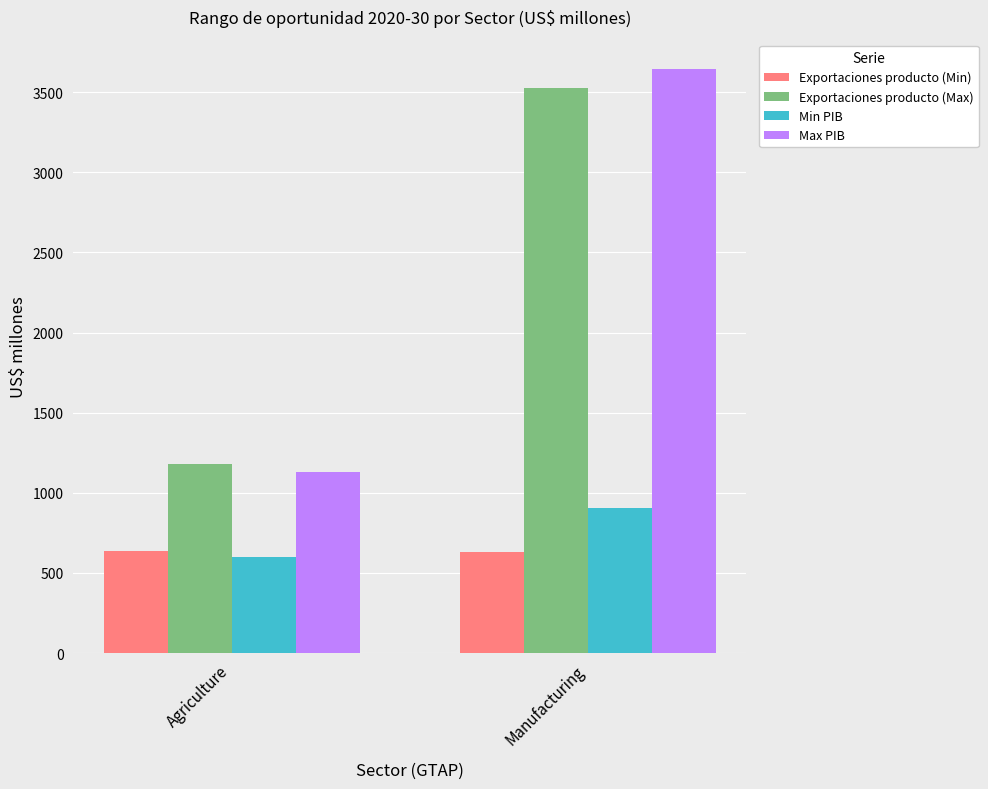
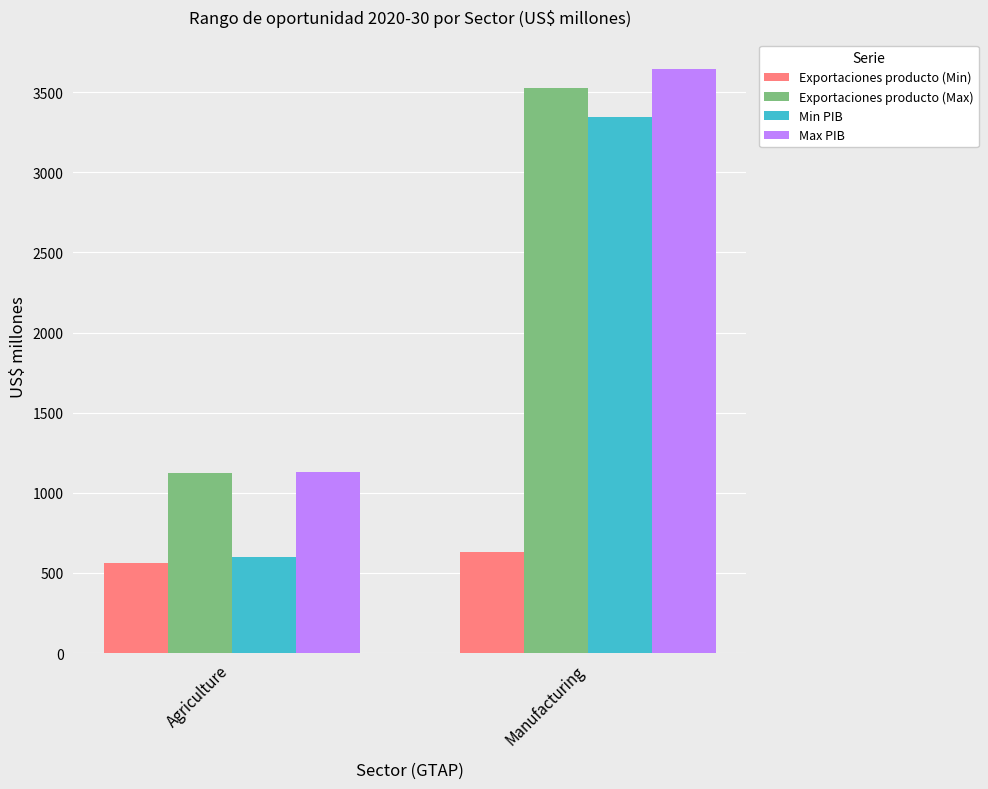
Exportaciones producto (Min), Agriculture: 640 -> 560
Exportaciones producto (Max), Agriculture: 1180 -> 1120
Min PIB, Manufacturing: 900 -> 3340
